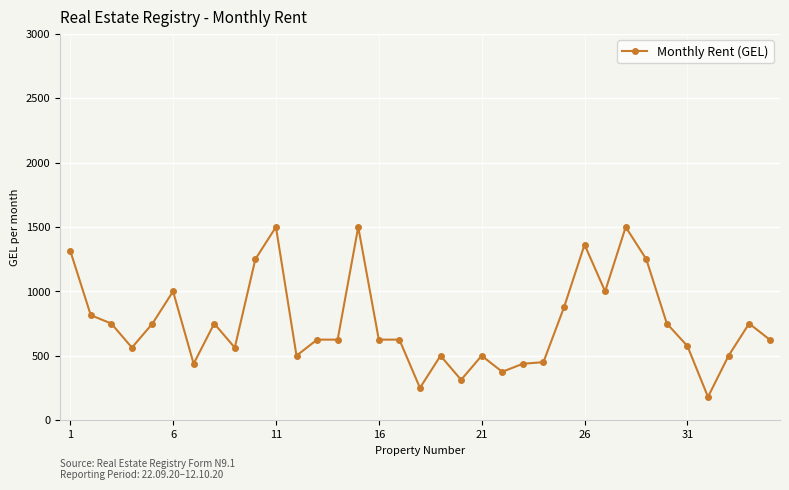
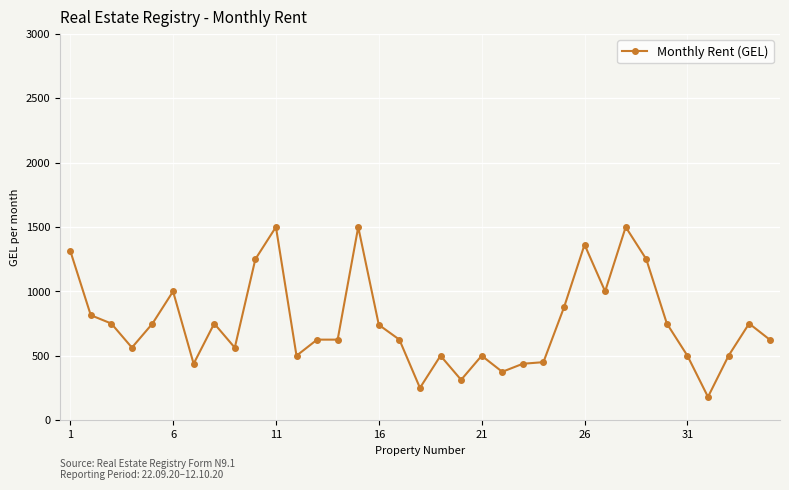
16: 630 -> 740
31: 580 -> 500
